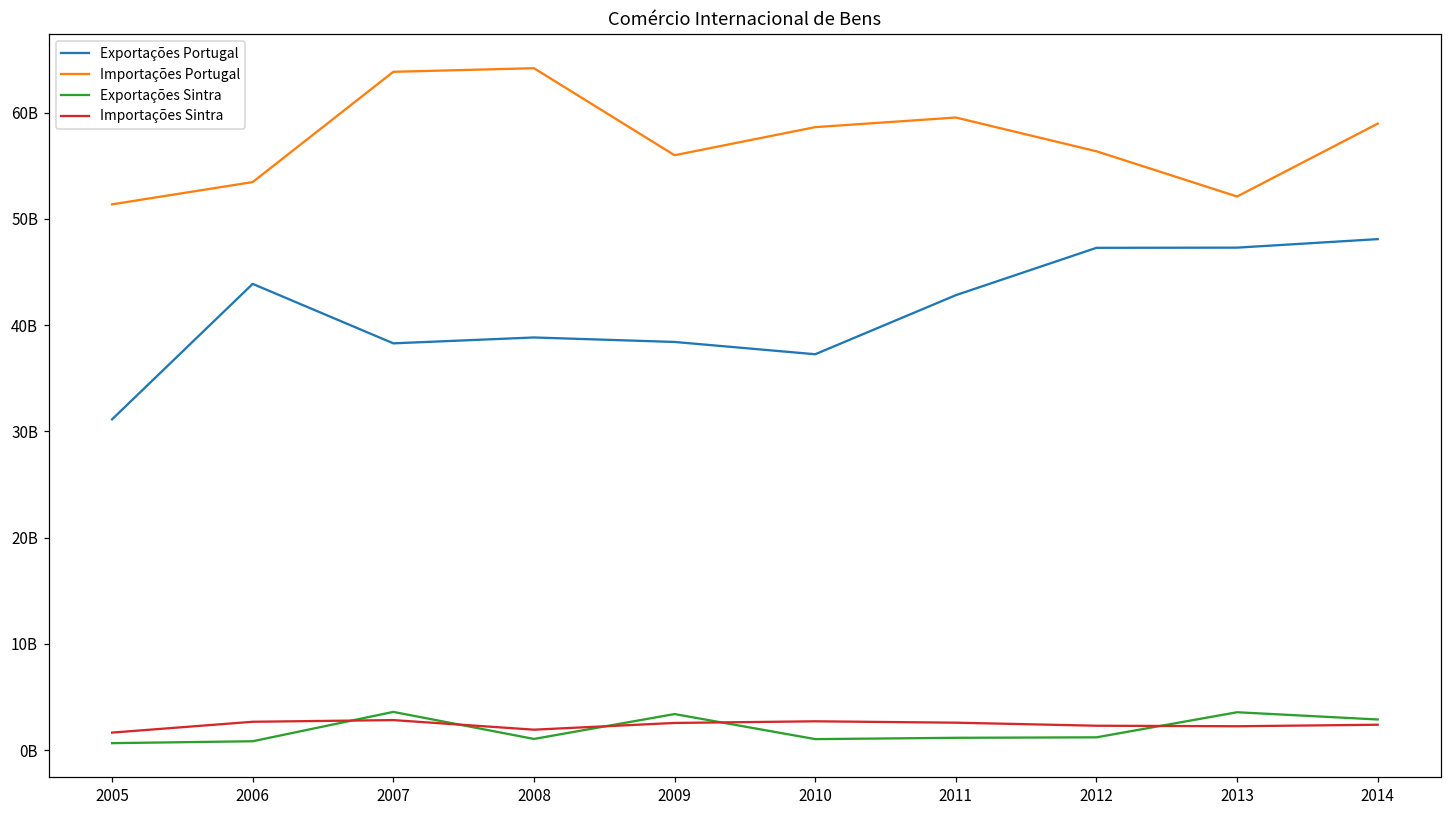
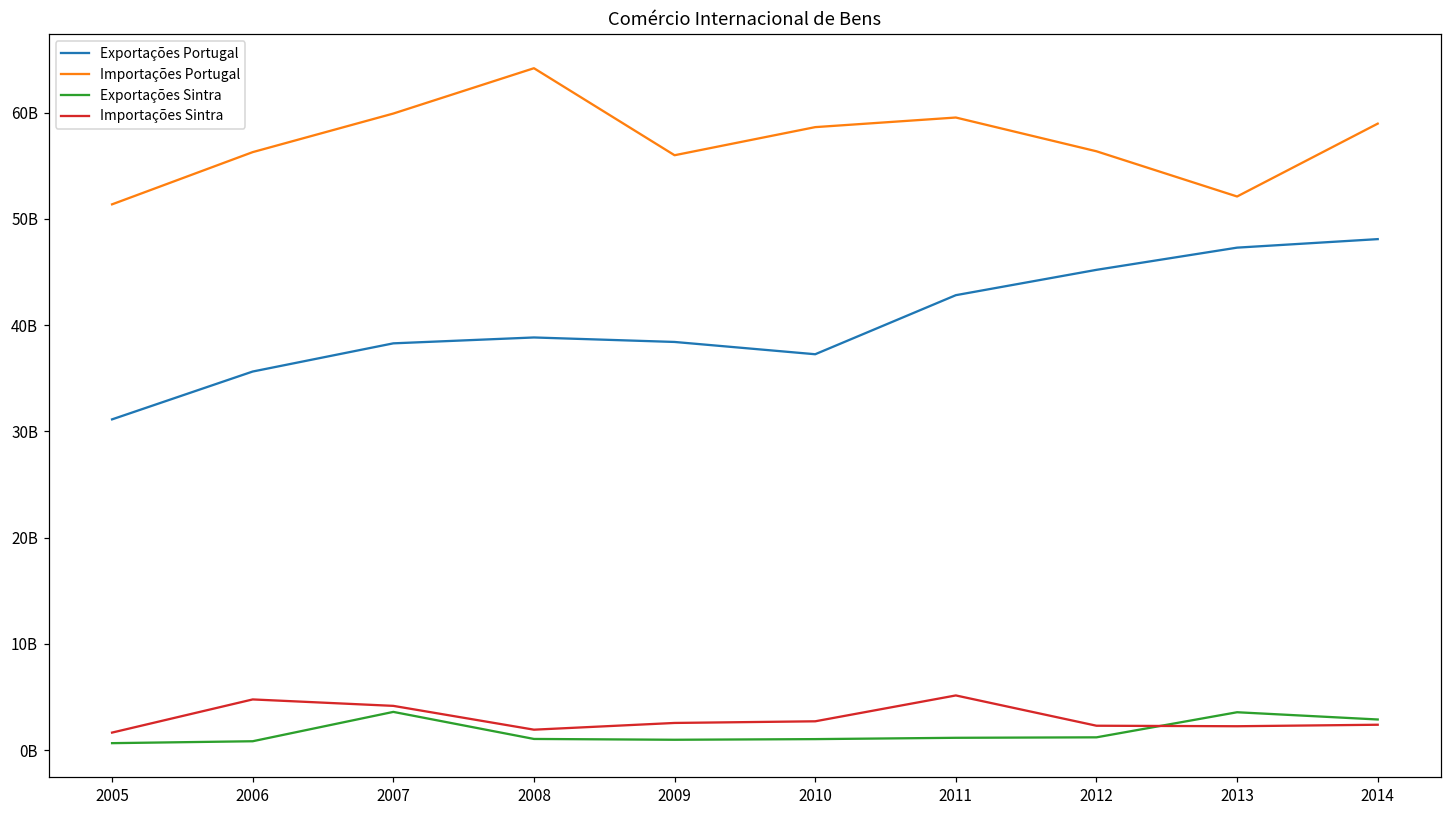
Exportações Portugal, 2006: 44000000000 -> 36000000000
Importações Portugal, 2006: 53000000000 -> 56000000000
Importações Sintra, 2006: 3000000000 -> 5000000000
Importações Portugal, 2007: 64000000000 -> 60000000000
Importações Sintra, 2007: 3000000000 -> 4000000000
Exportações Sintra, 2009: 3000000000 -> 1000000000
Importações Sintra, 2011: 3000000000 -> 5000000000
Exportações Portugal, 2012: 47000000000 -> 45000000000
